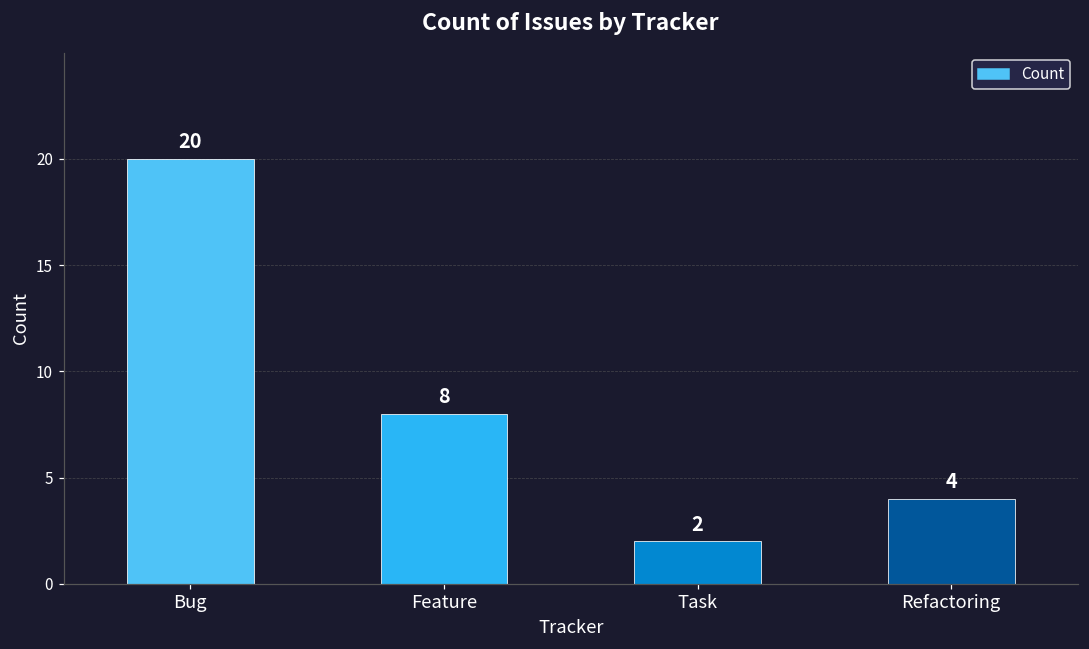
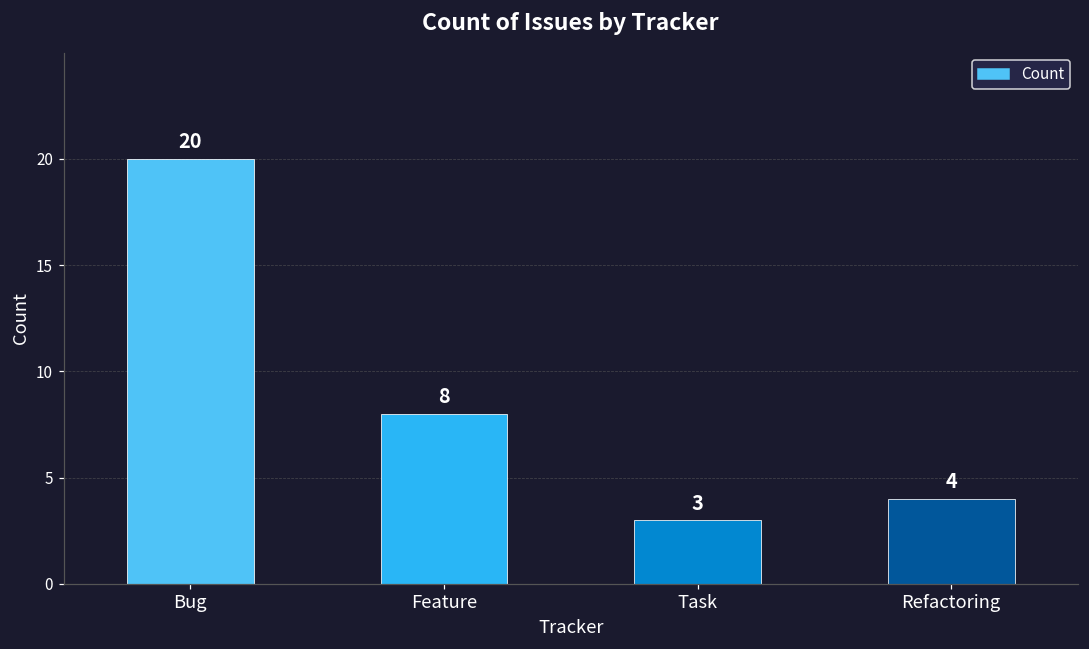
Task: 2 -> 3
